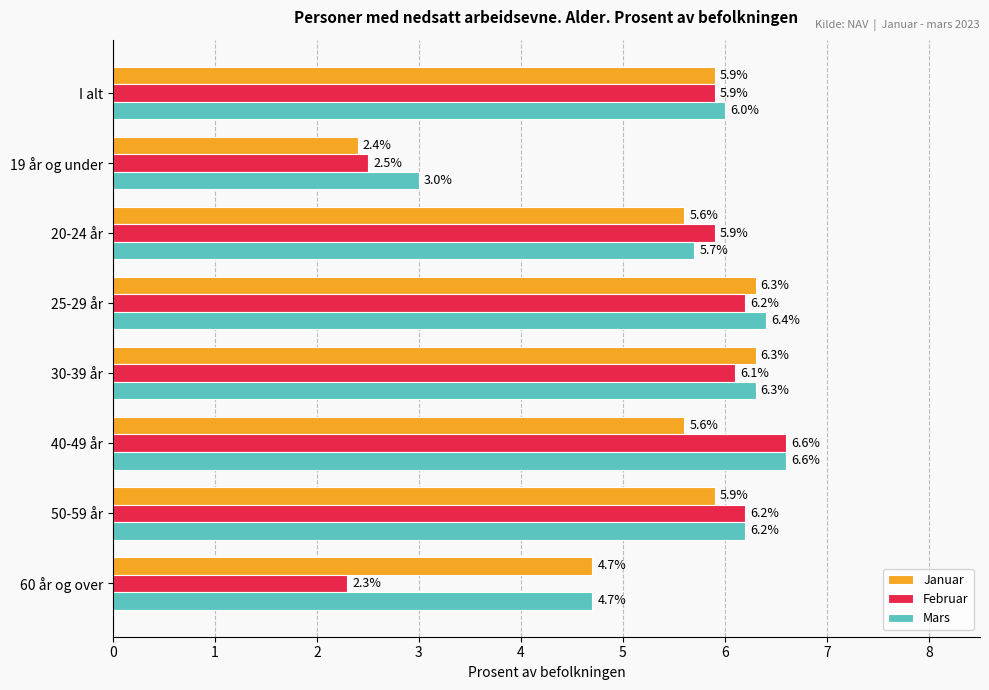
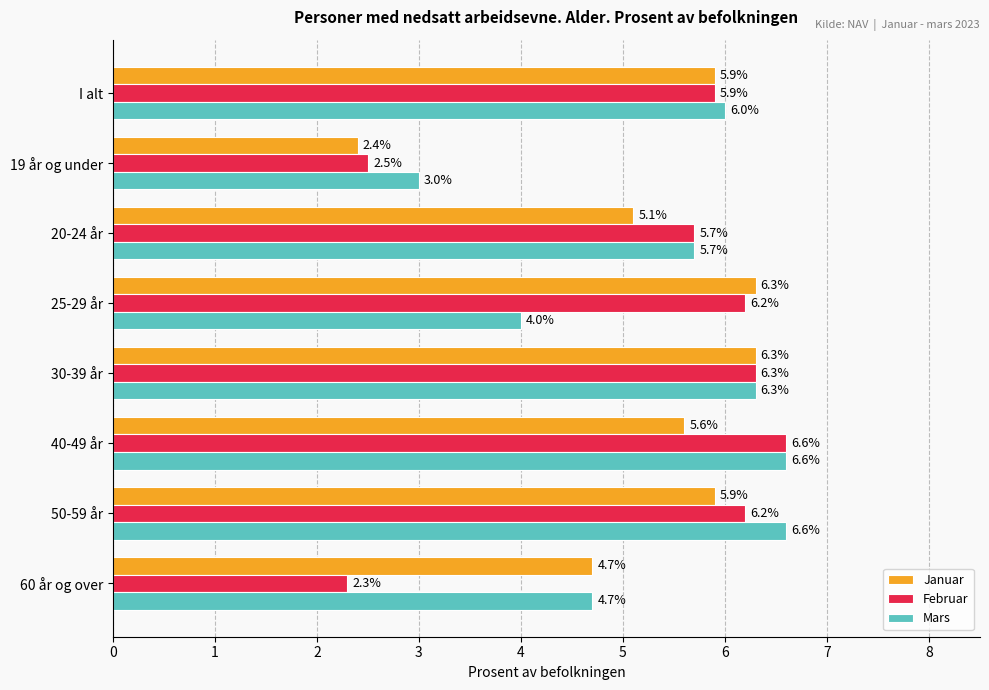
Januar, 20-24 år: 5.6% -> 5.1%
Februar, 20-24 år: 5.9% -> 5.7%
Mars, 25-29 år: 6.4% -> 4.0%
Februar, 30-39 år: 6.1% -> 6.3%
Mars, 50-59 år: 6.2% -> 6.6%
